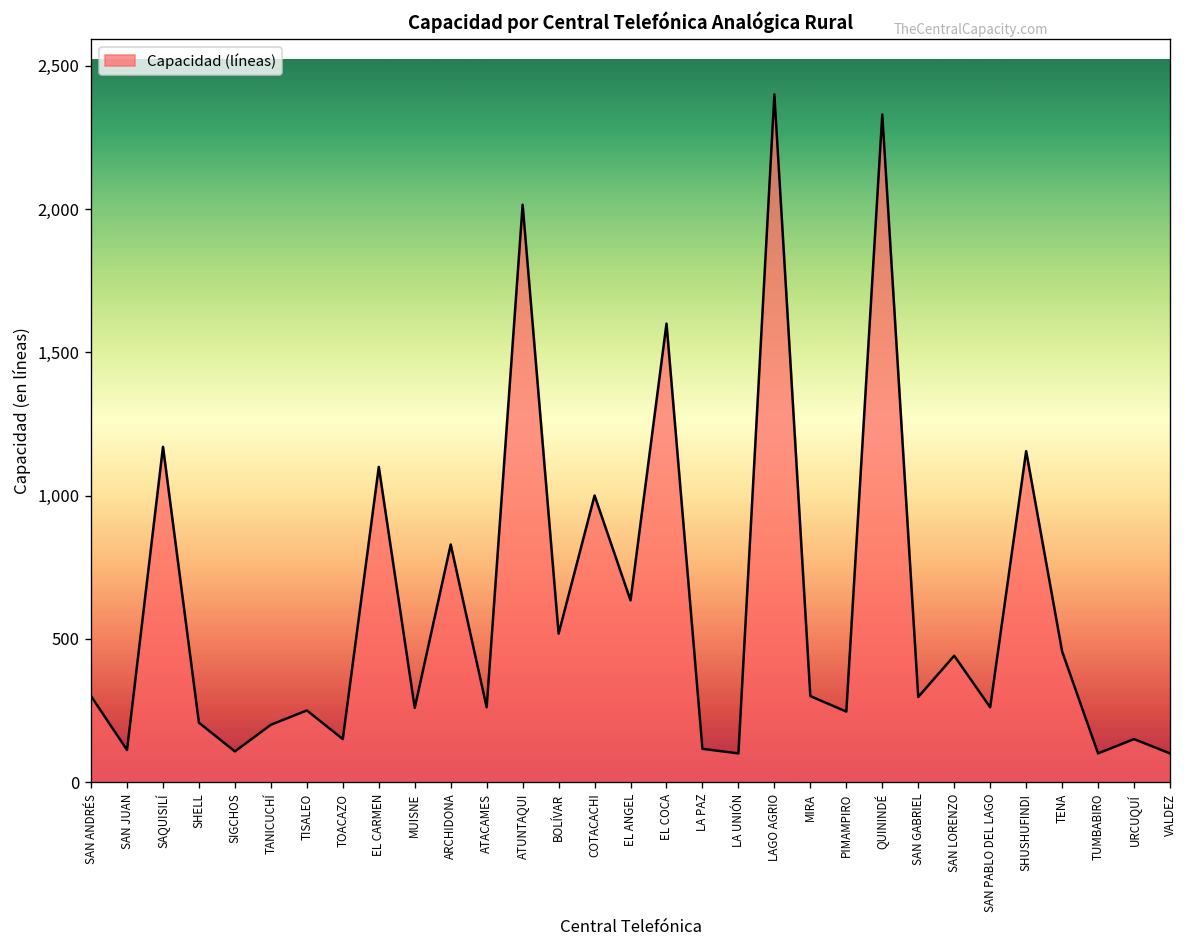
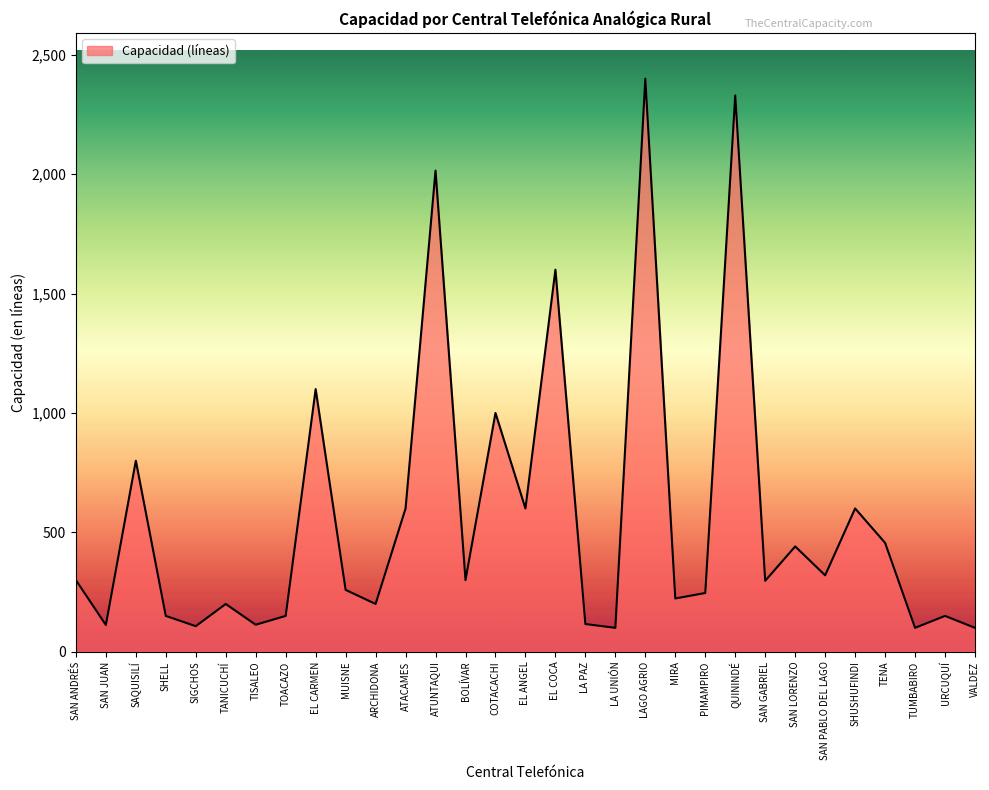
SAQUISILÍ: 1,170 -> 800
SHELL: 210 -> 150
TISALEO: 250 -> 110
ARCHIDONA: 830 -> 200
ATACAMES: 260 -> 600
BOLÍVAR: 520 -> 300
EL ANGEL: 630 -> 600
MIRA: 300 -> 220
SAN PABLO DEL LAGO: 260 -> 320
SHUSHUFINDI: 1,160 -> 600
